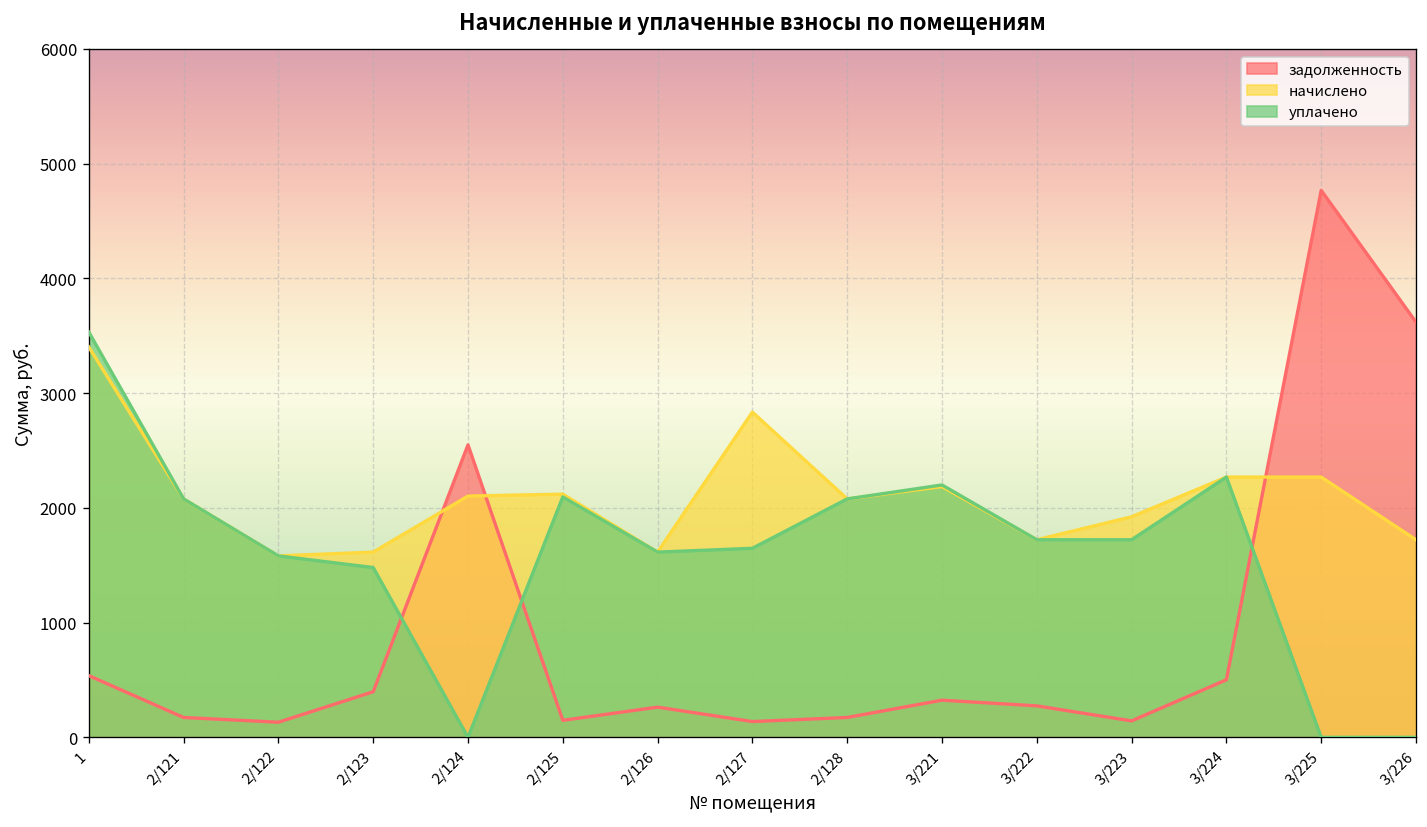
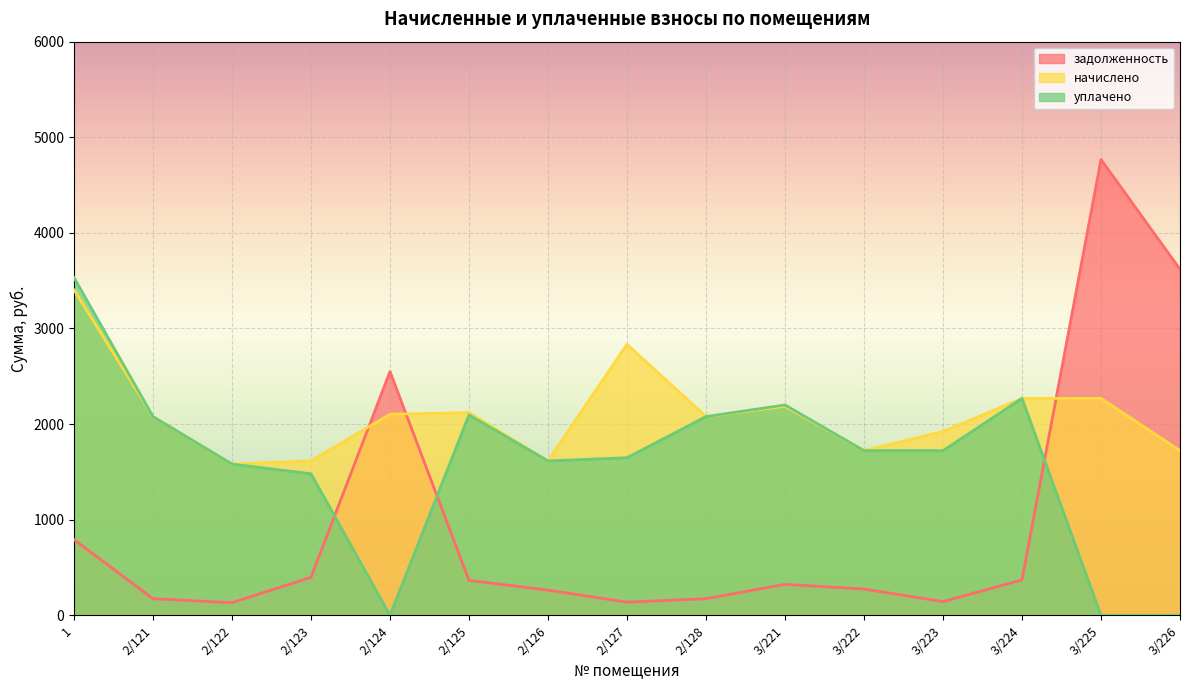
задолженность, 1: 500 -> 800
задолженность, 2/125: 100 -> 400
задолженность, 3/224: 500 -> 400
